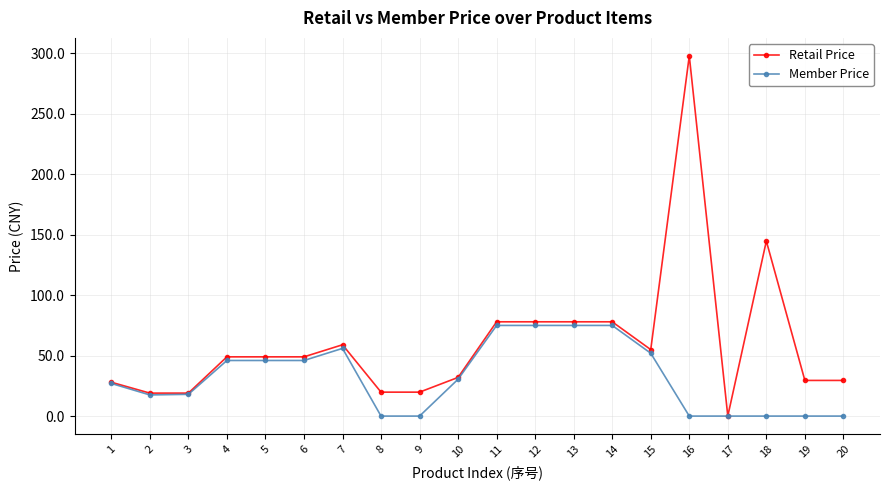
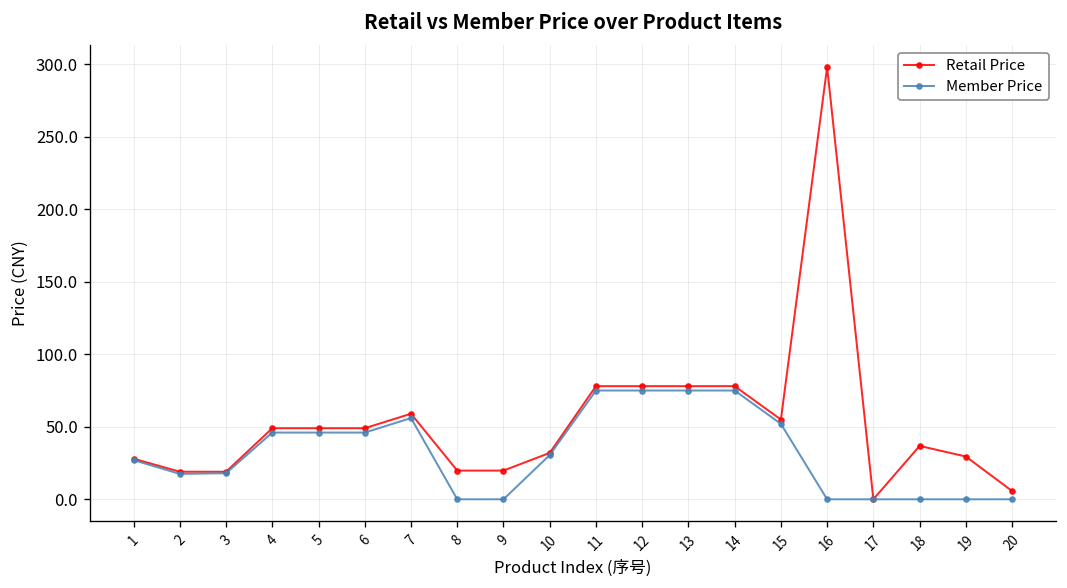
Retail Price, 18: 145 -> 37
Retail Price, 20: 30 -> 6
